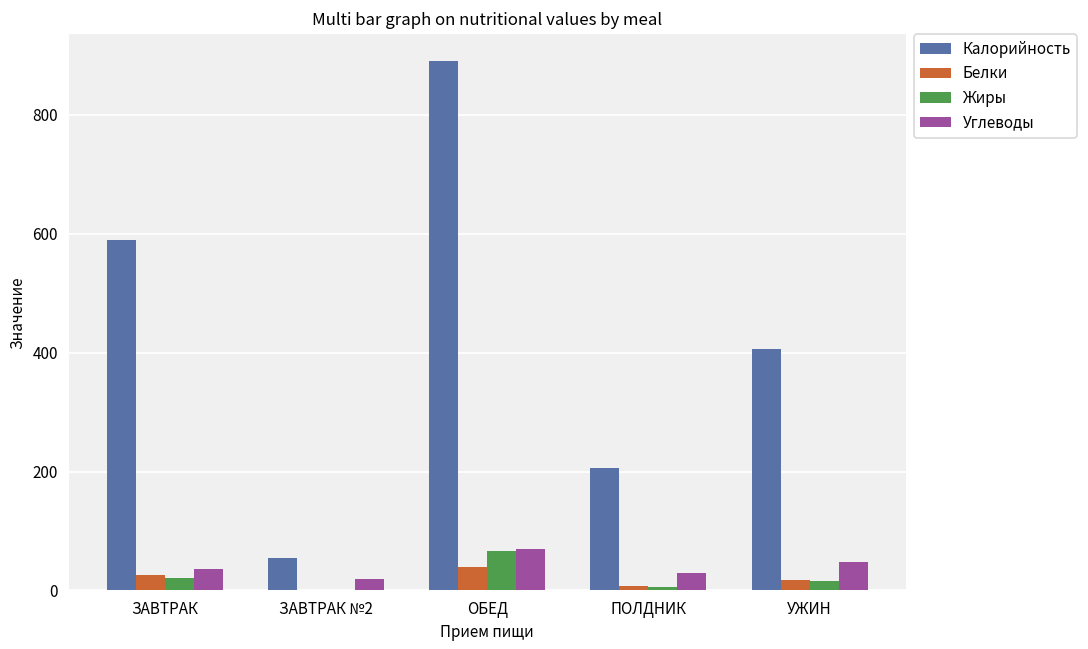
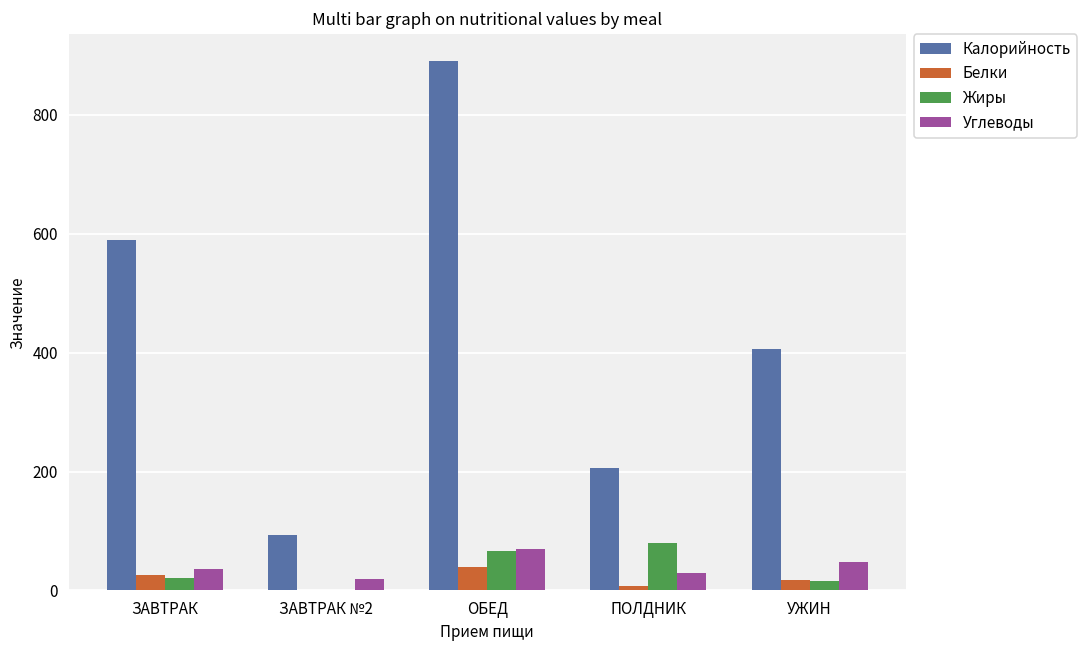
Калорийность, ЗАВТРАК №2: 60 -> 90
Жиры, ПОЛДНИК: 10 -> 80
